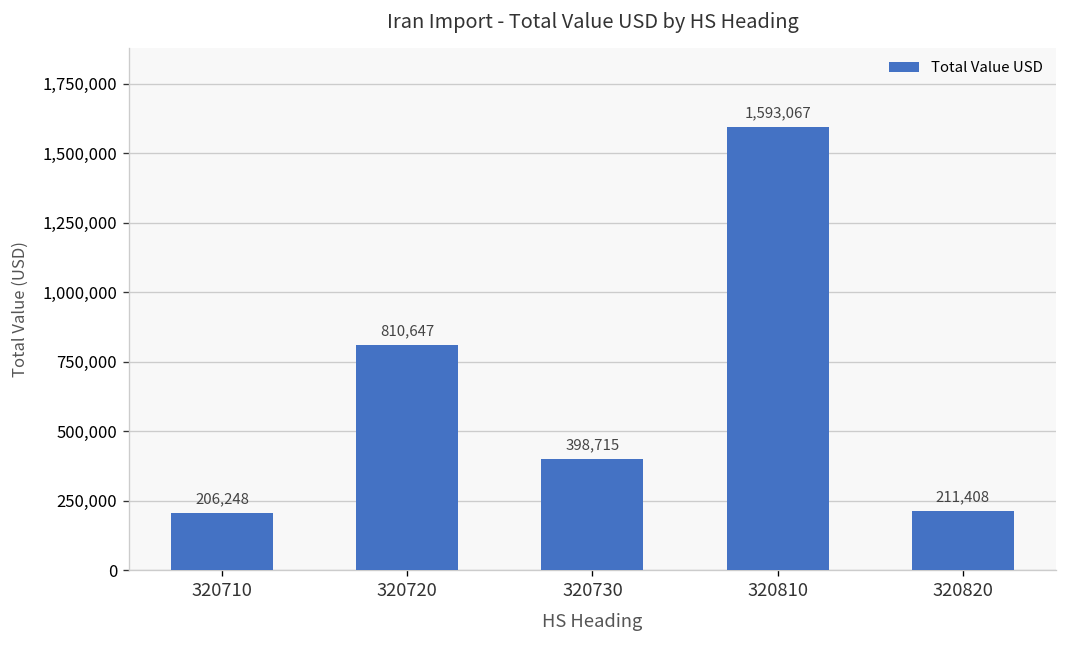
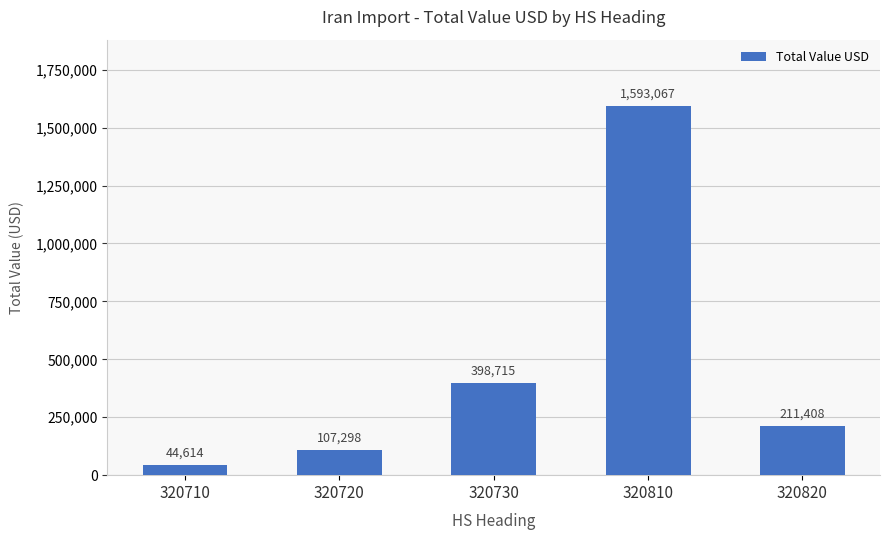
320710: 206,248 -> 44,614
320720: 810,647 -> 107,298
